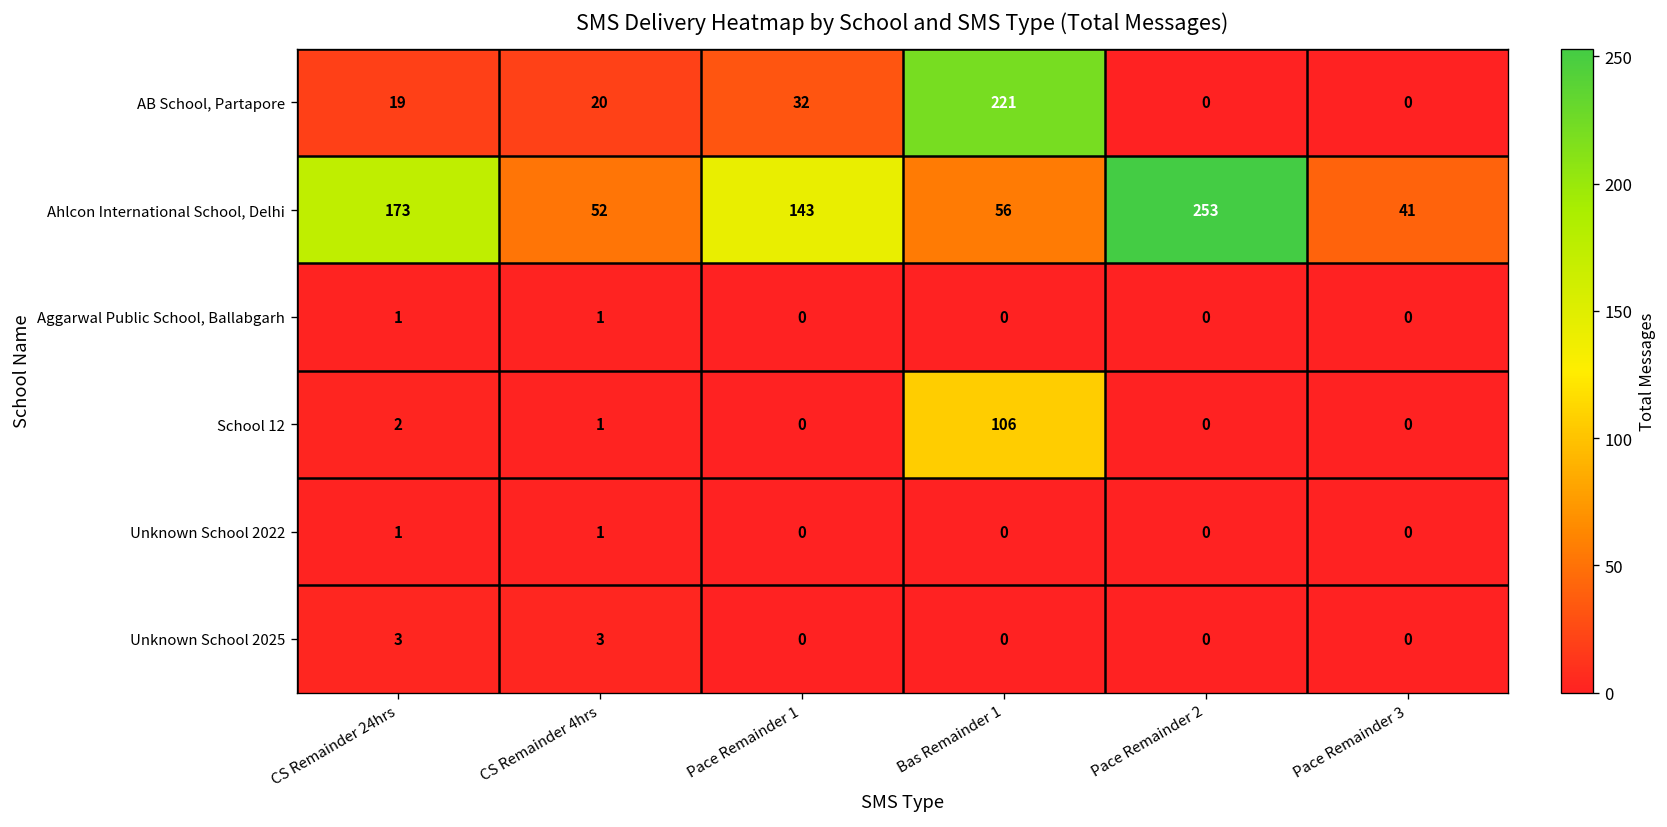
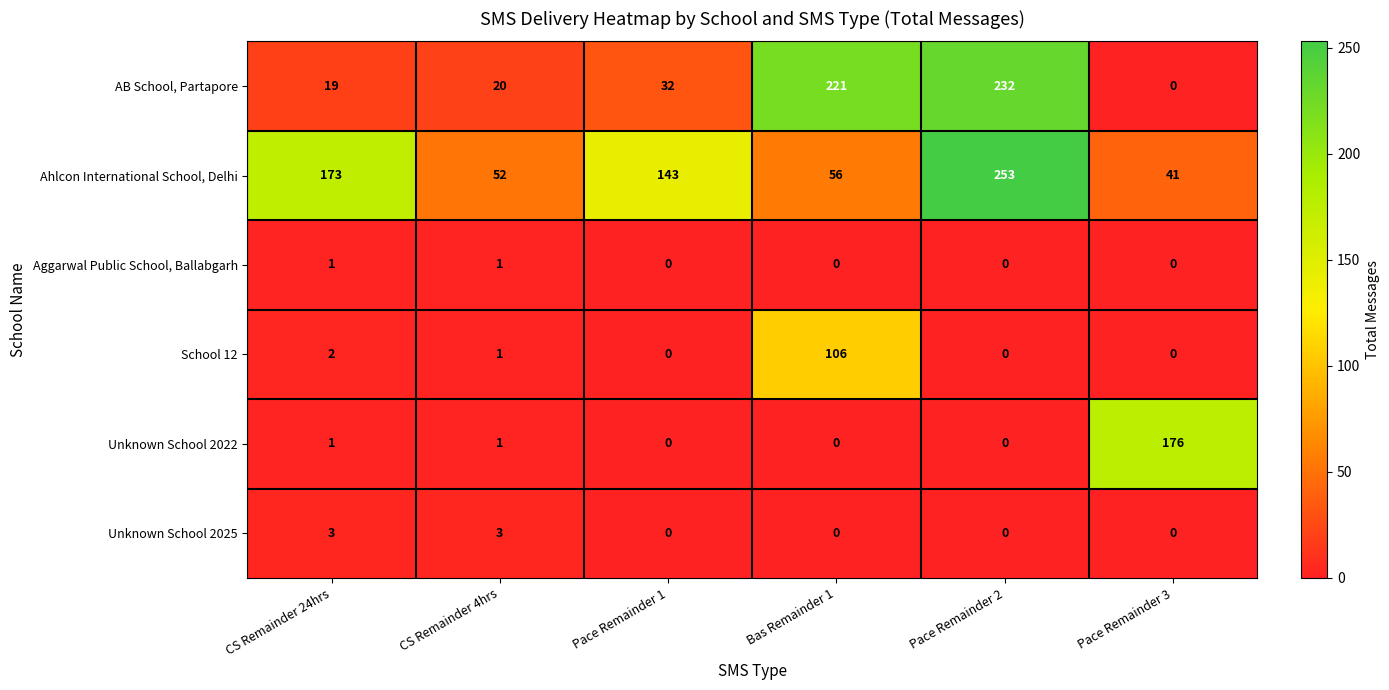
AB School, Partapore, Pace Remainder 2: 0 -> 232
Unknown School 2022, Pace Remainder 3: 0 -> 176
